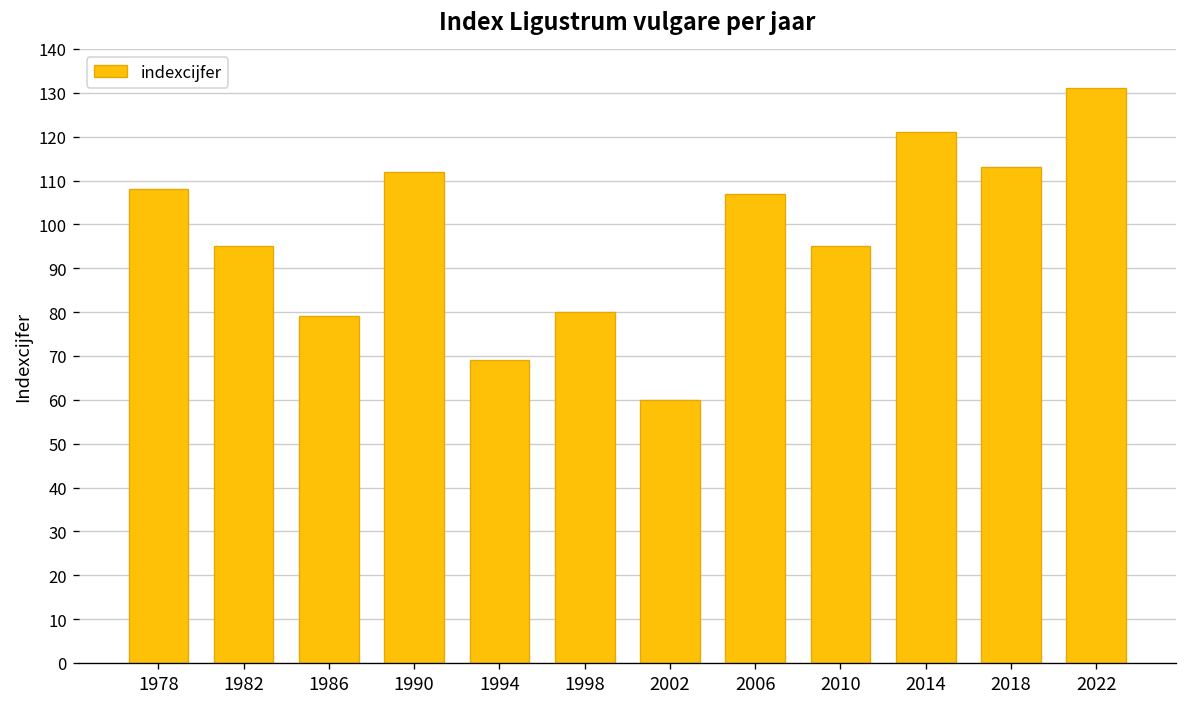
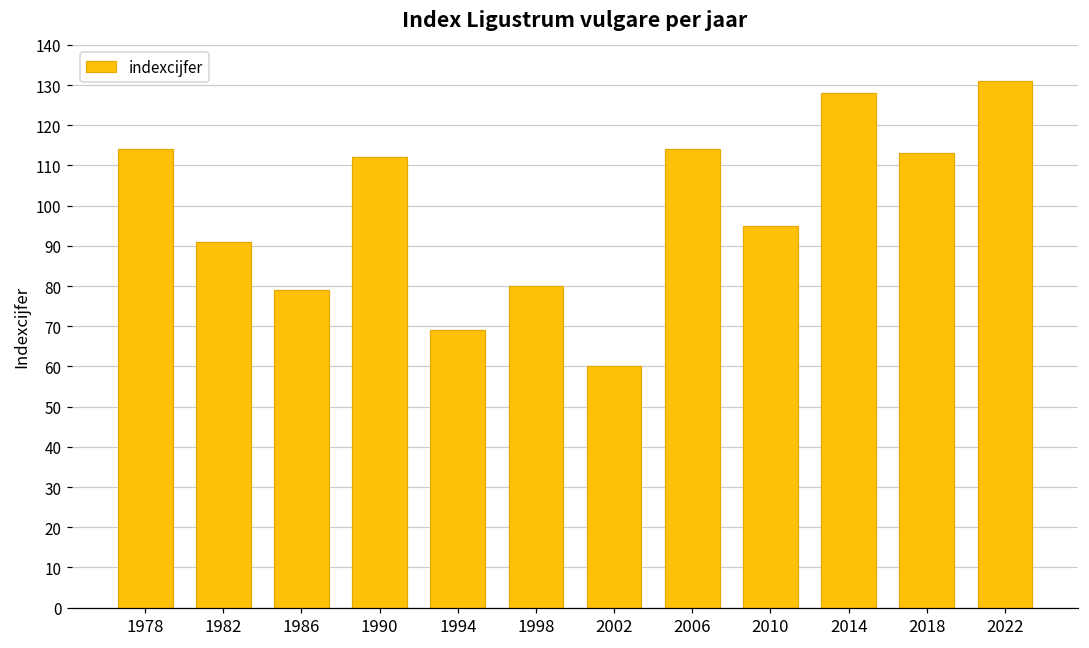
1978: 108 -> 114
1982: 95 -> 91
2006: 107 -> 114
2014: 121 -> 128
